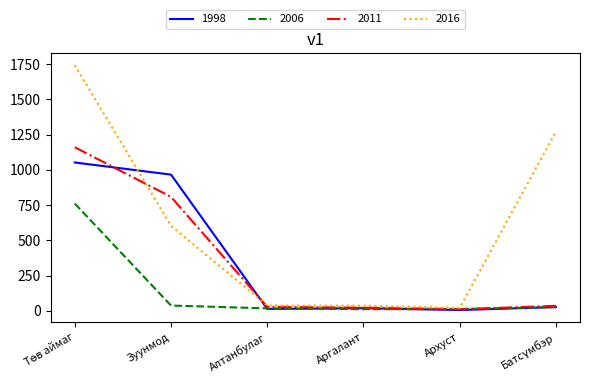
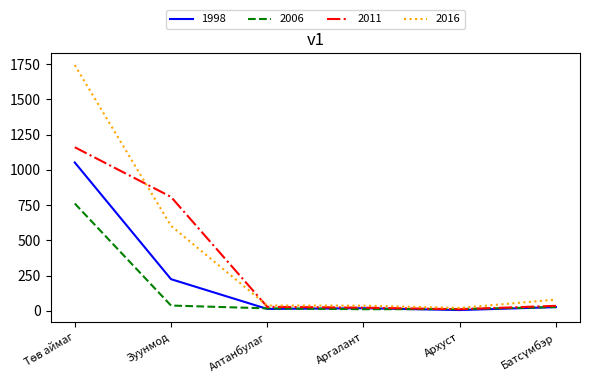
1998, Зуунмод: 970 -> 230
2016, Батсүмбэр: 1270 -> 80
